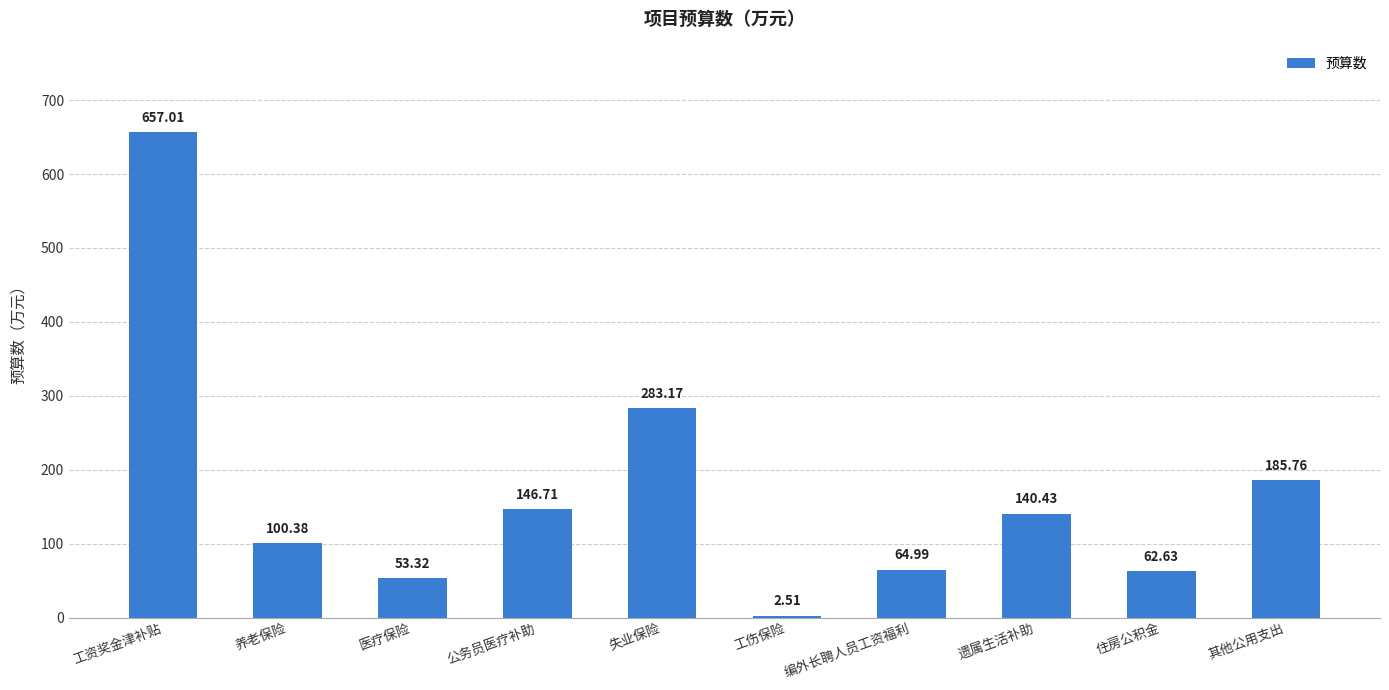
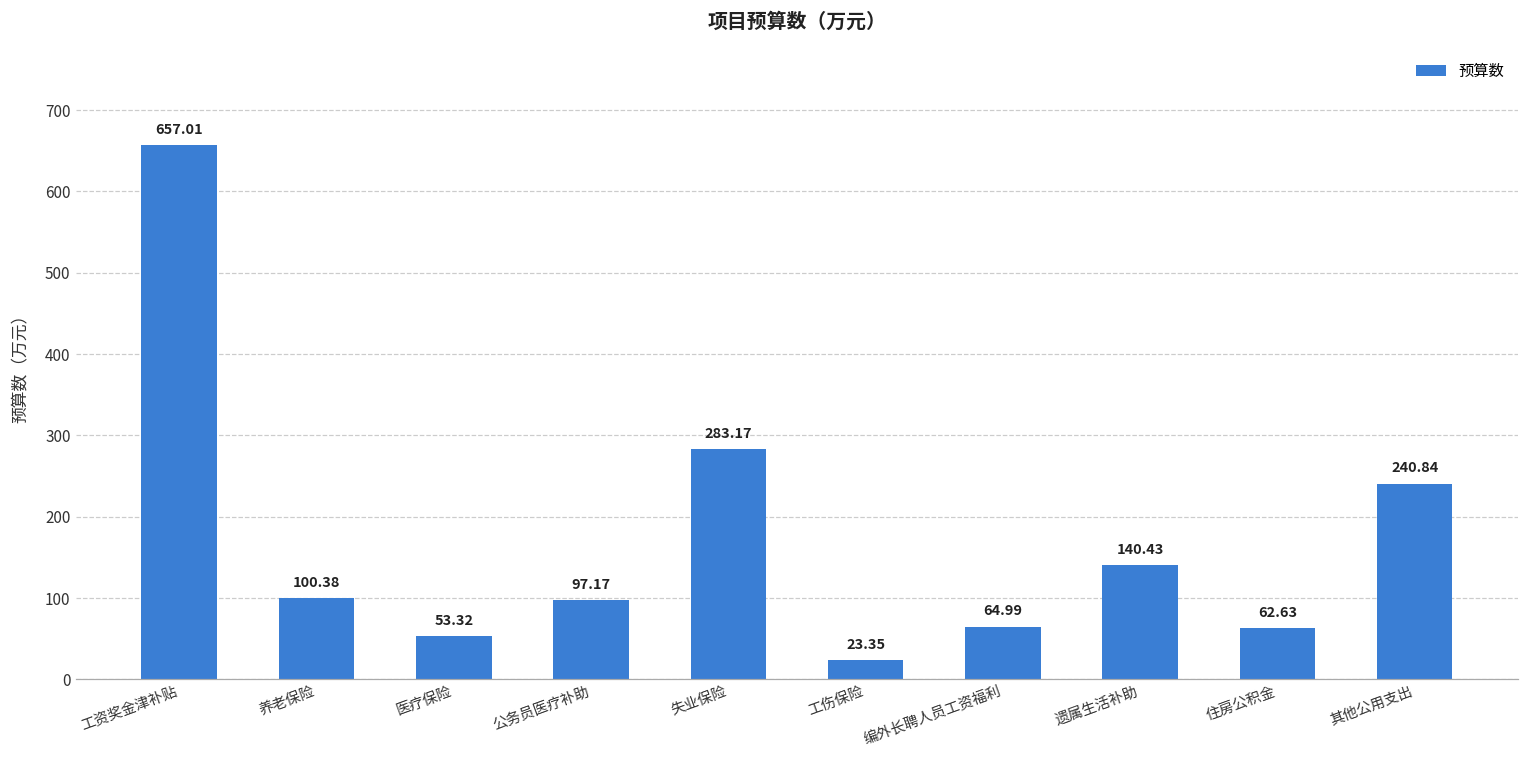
公务员医疗补助: 146.71 -> 97.17
工伤保险: 2.51 -> 23.35
其他公用支出: 185.76 -> 240.84
